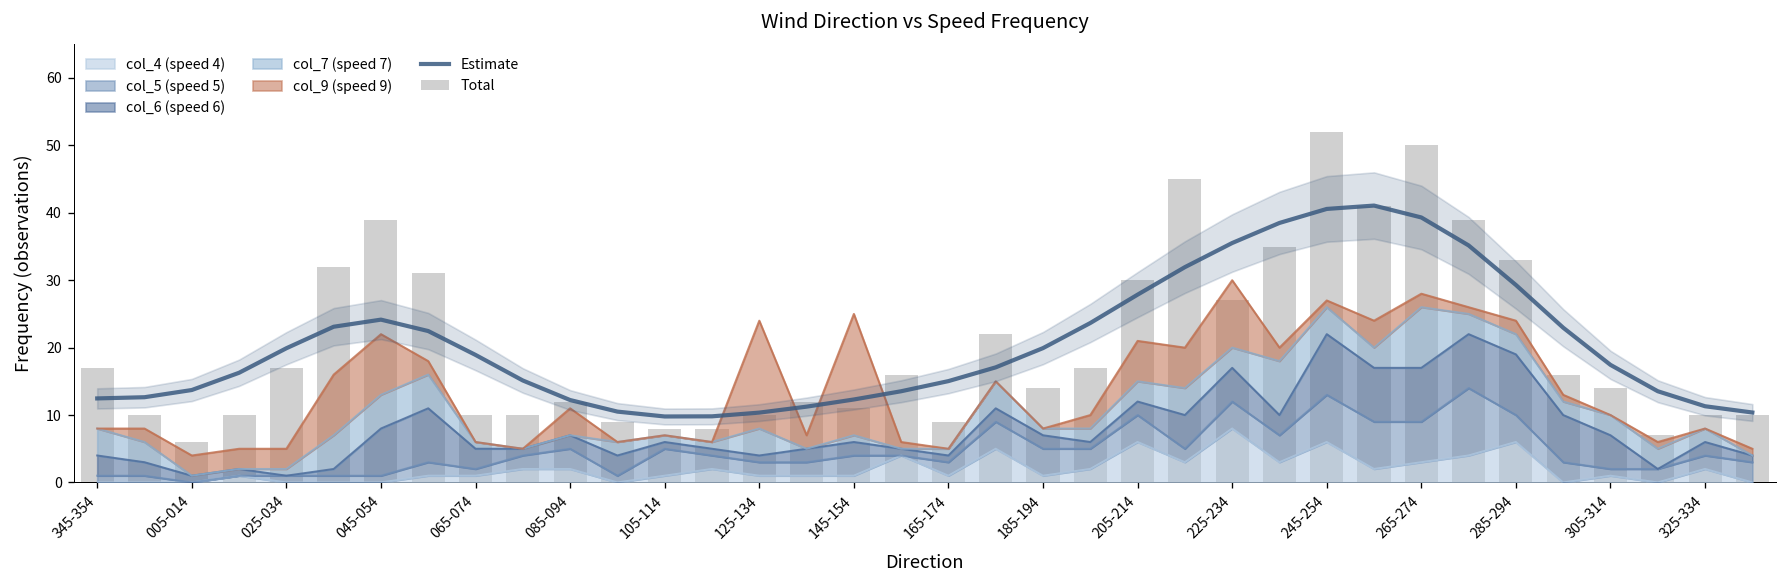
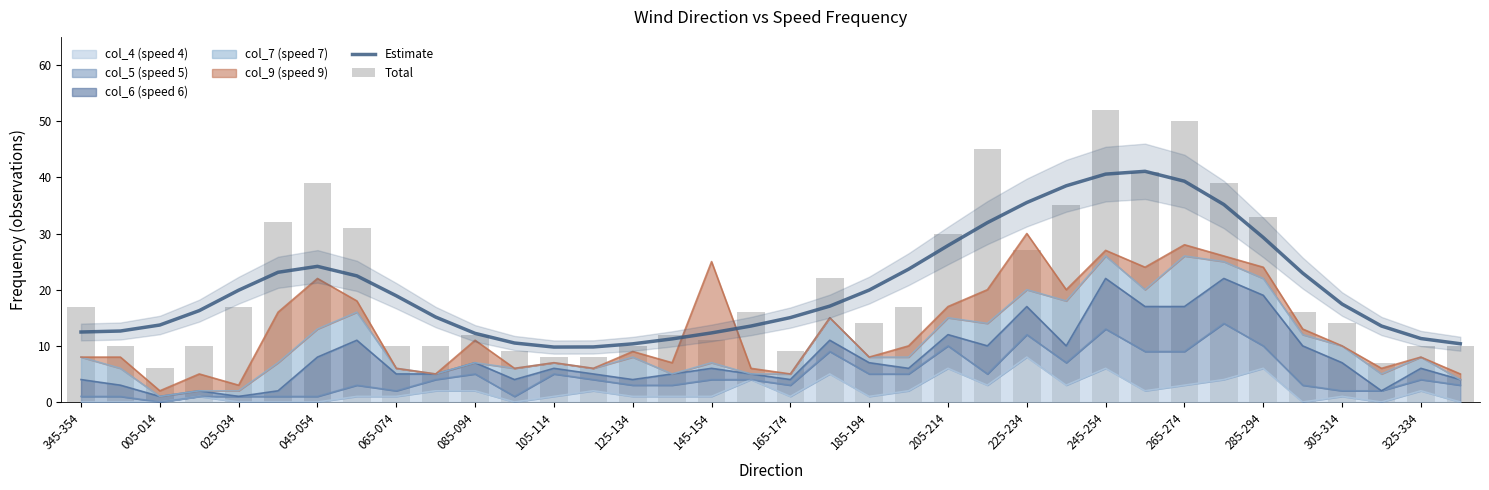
col_9 (speed 9), 005-014: 3 -> 1
col_9 (speed 9), 025-034: 3 -> 1
col_9 (speed 9), 125-134: 16 -> 1
col_9 (speed 9), 205-214: 6 -> 2
